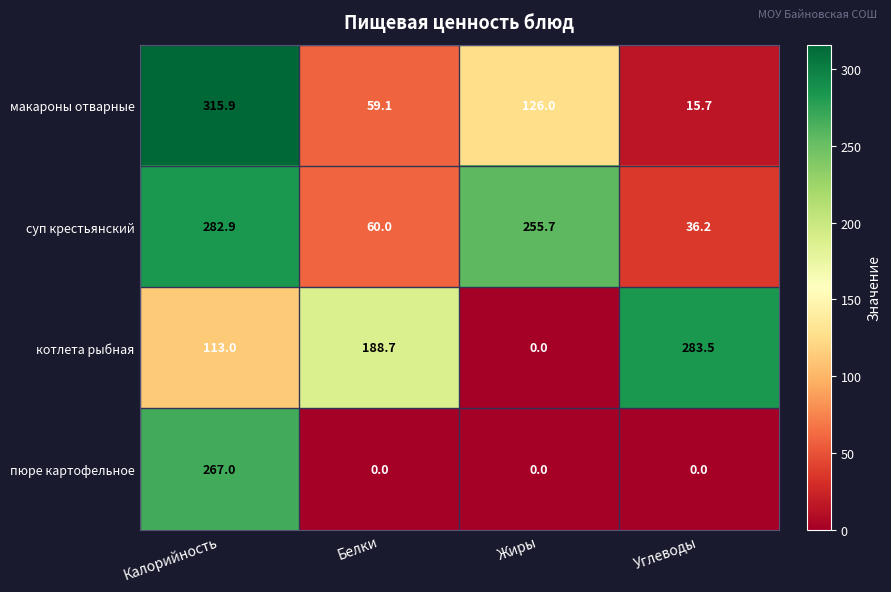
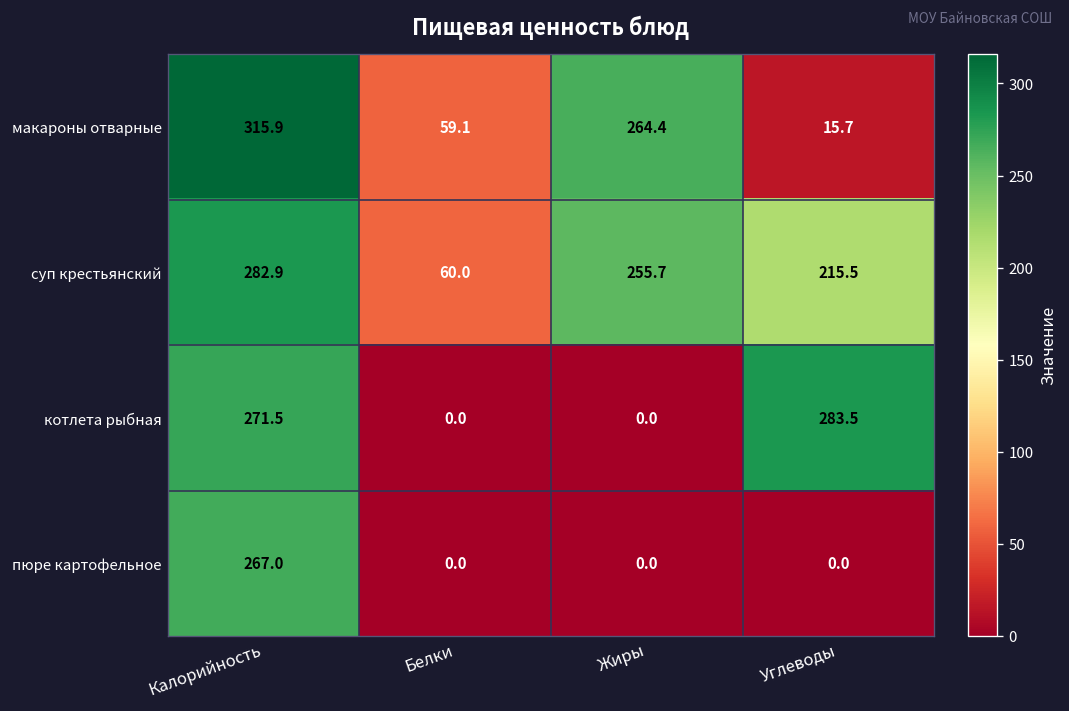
макароны отварные, Жиры: 126.0 -> 264.4
суп крестьянский, Углеводы: 36.2 -> 215.5
котлета рыбная, Калорийность: 113.0 -> 271.5
котлета рыбная, Белки: 188.7 -> 0.0
